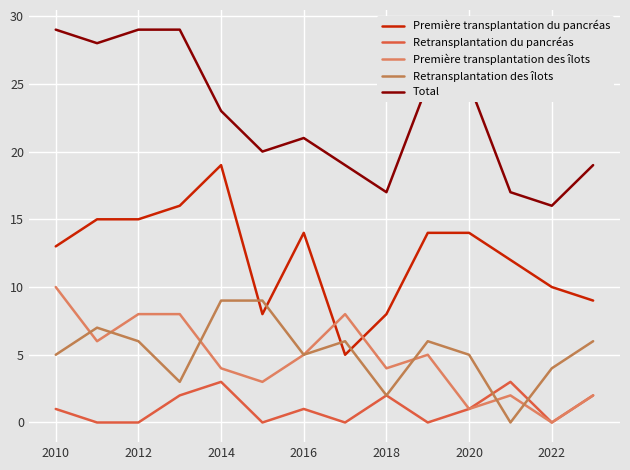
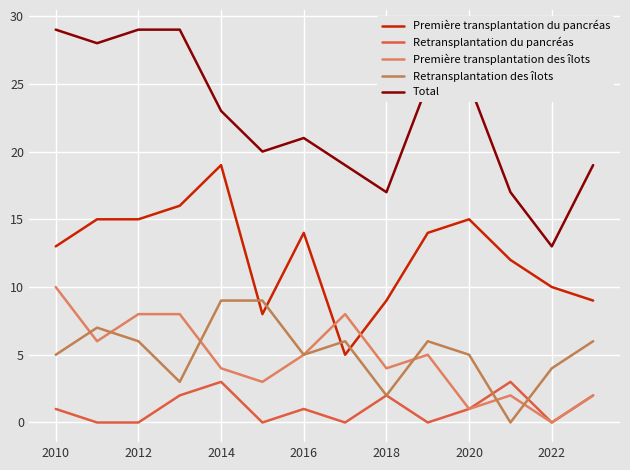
Première transplantation du pancréas, 2018: 8 -> 9
Première transplantation du pancréas, 2020: 14 -> 15
Total, 2022: 16 -> 13
